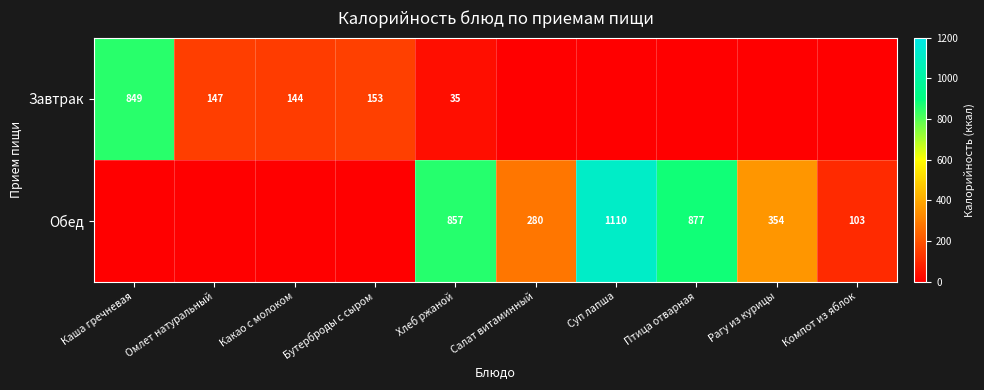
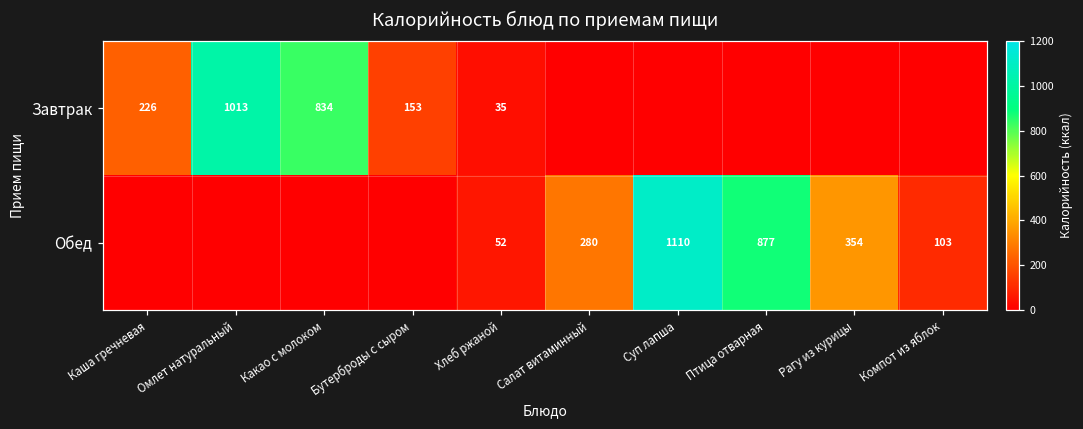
Завтрак, Каша гречневая: 849 -> 226
Завтрак, Омлет натуральный: 147 -> 1013
Завтрак, Какао с молоком: 144 -> 834
Обед, Хлеб ржаной: 857 -> 52
